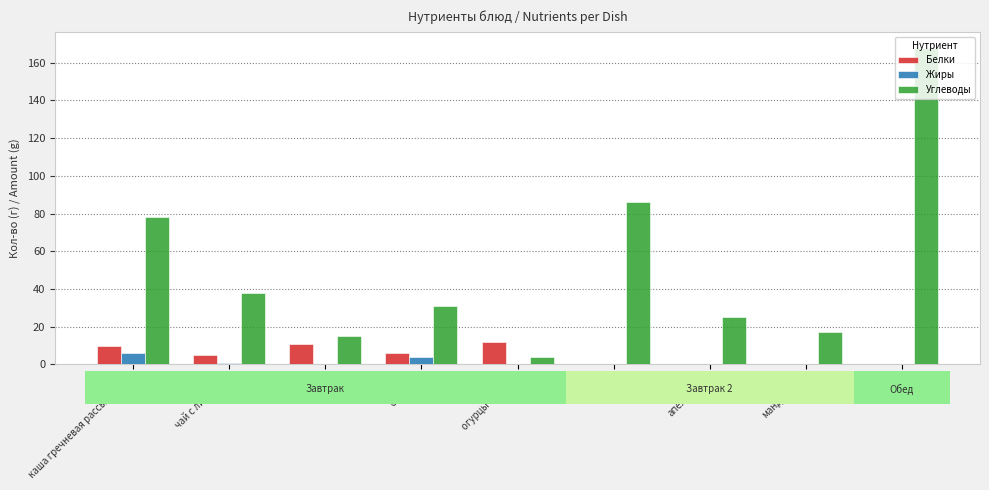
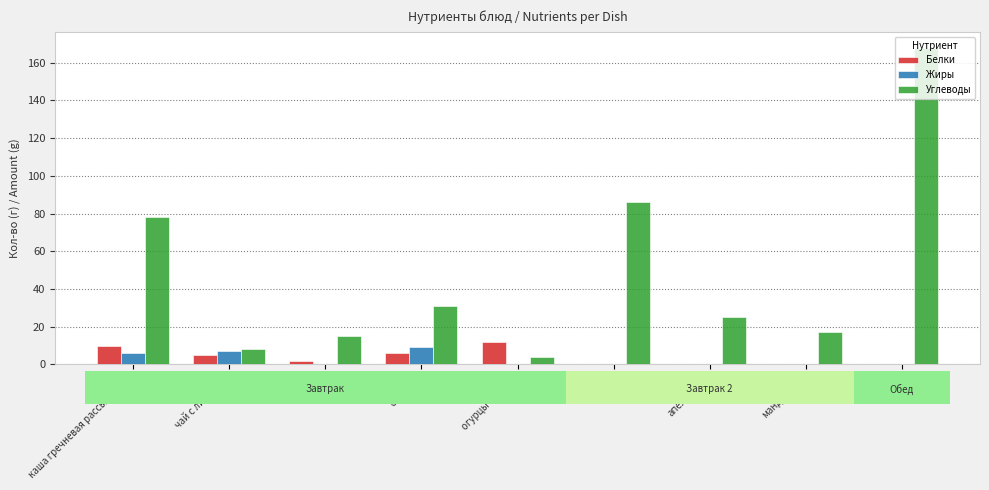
Жиры, чай с лимоном: 1 -> 7
Углеводы, чай с лимоном: 38 -> 8
Белки, хлеб: 11 -> 2
Жиры, сосиска: 4 -> 9
